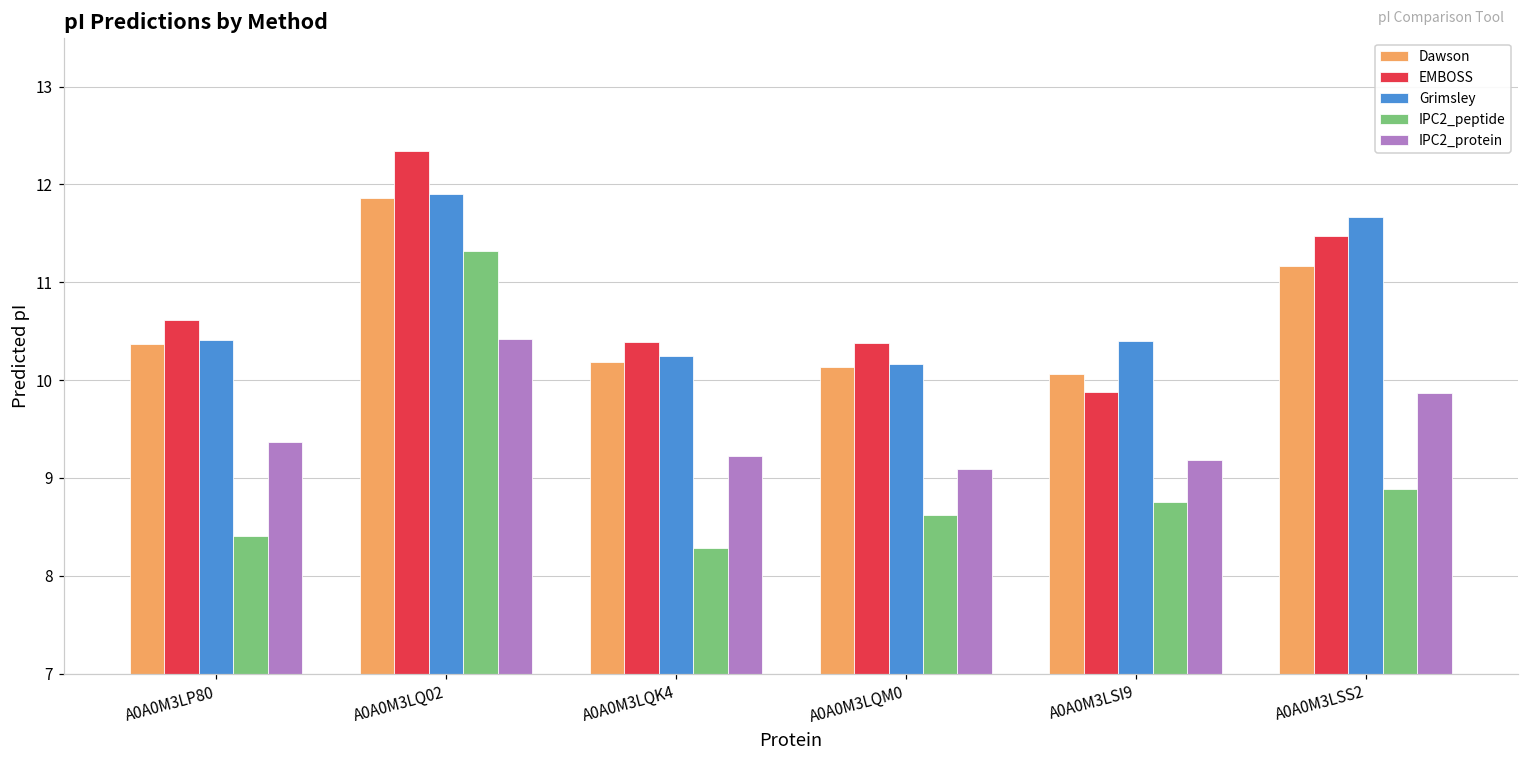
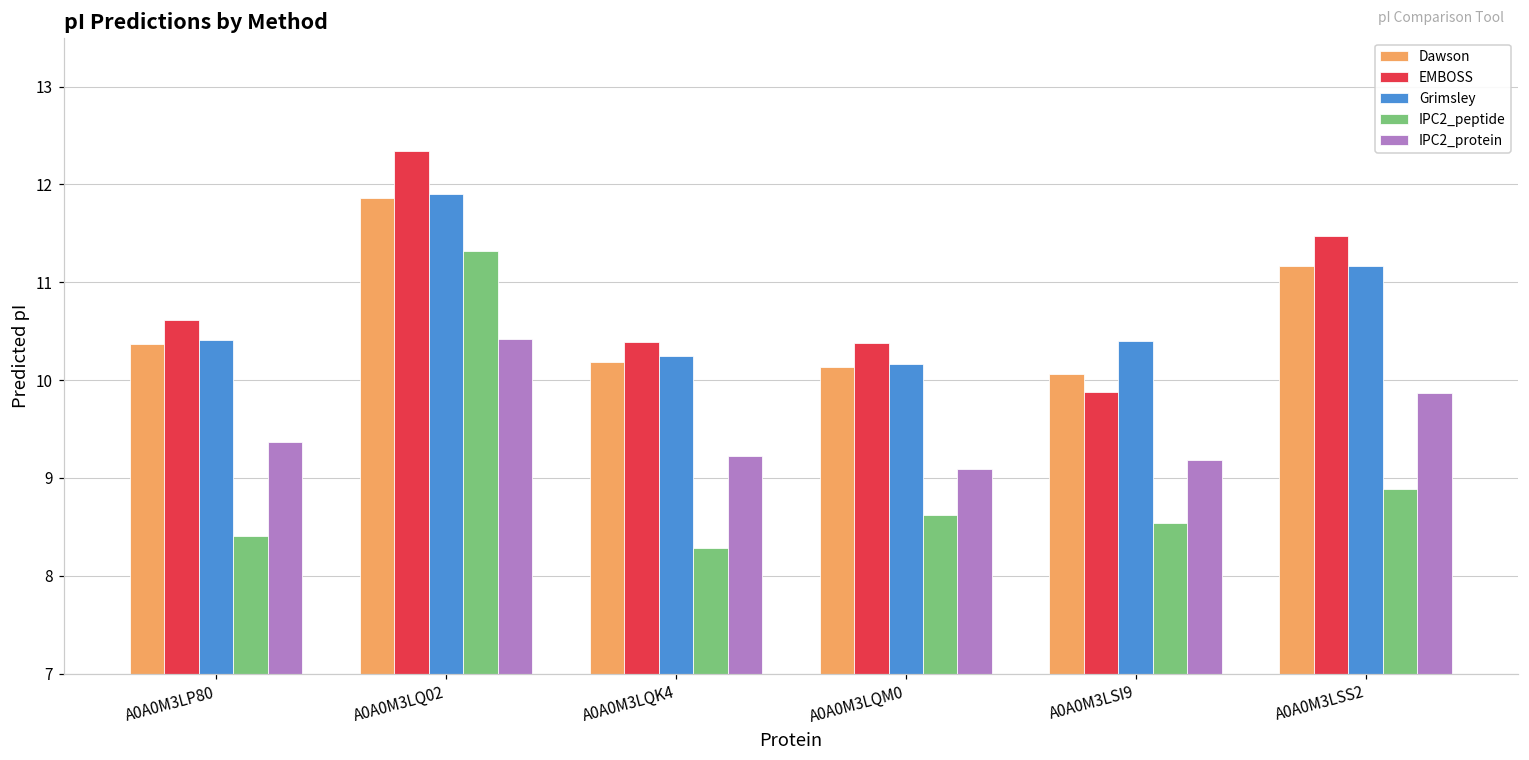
IPC2_peptide, A0A0M3LSI9: 8.8 -> 8.5
Grimsley, A0A0M3LSS2: 11.7 -> 11.2
